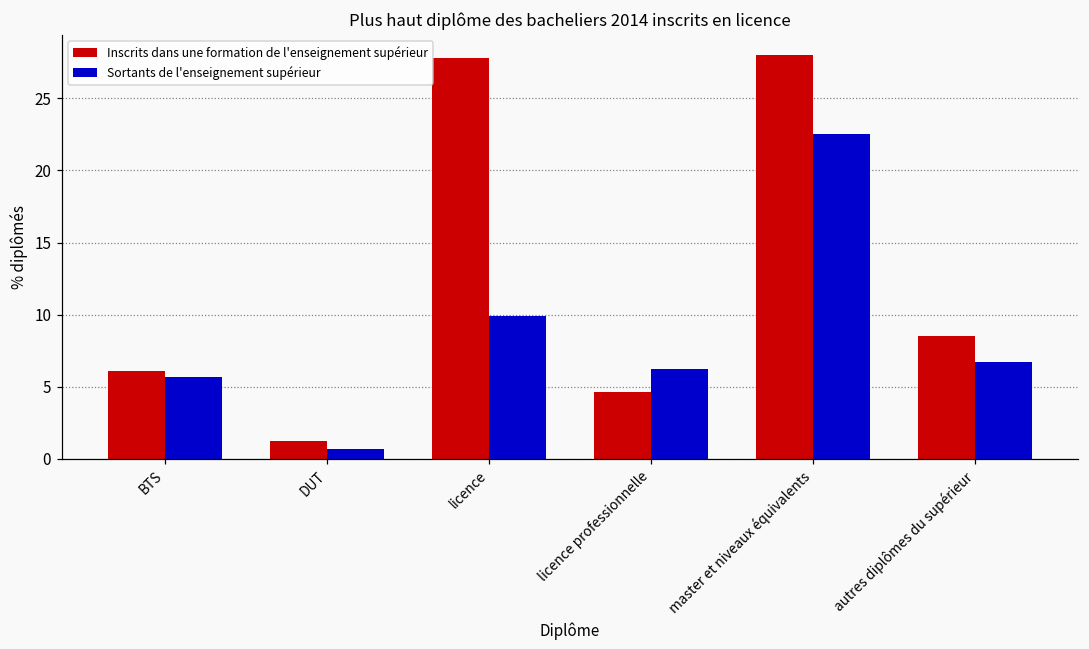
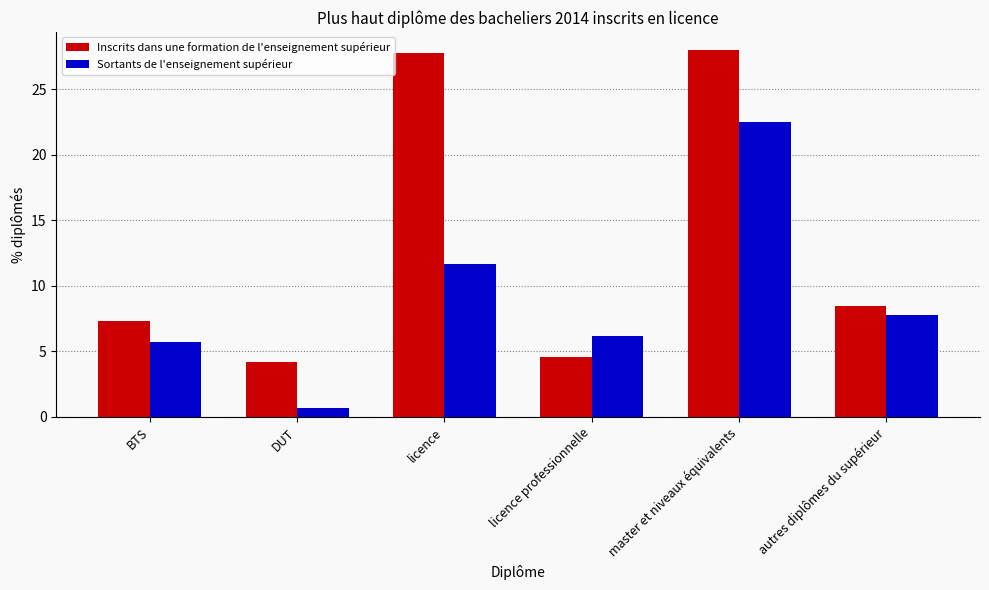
Inscrits dans une formation de l'enseignement supérieur, BTS: 6.1 -> 7.3
Inscrits dans une formation de l'enseignement supérieur, DUT: 1.2 -> 4.2
Sortants de l'enseignement supérieur, licence: 9.9 -> 11.7
Sortants de l'enseignement supérieur, autres diplômes du supérieur: 6.7 -> 7.8
